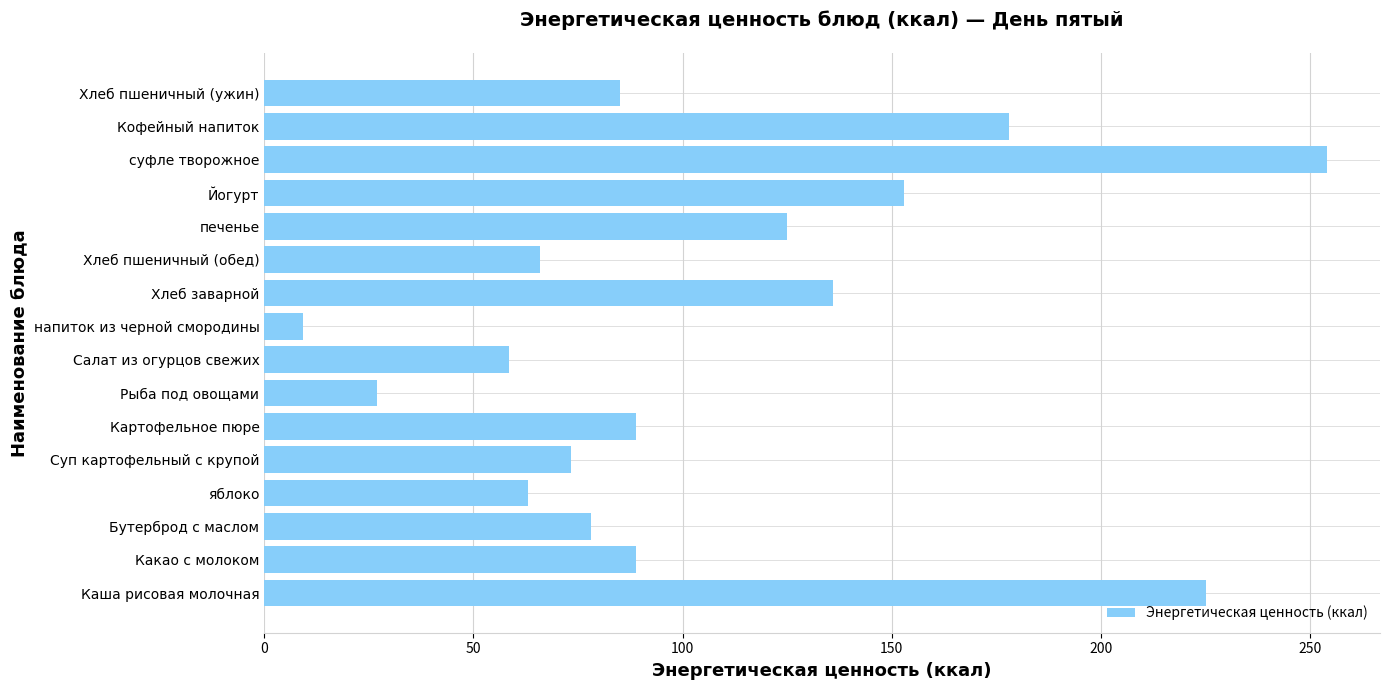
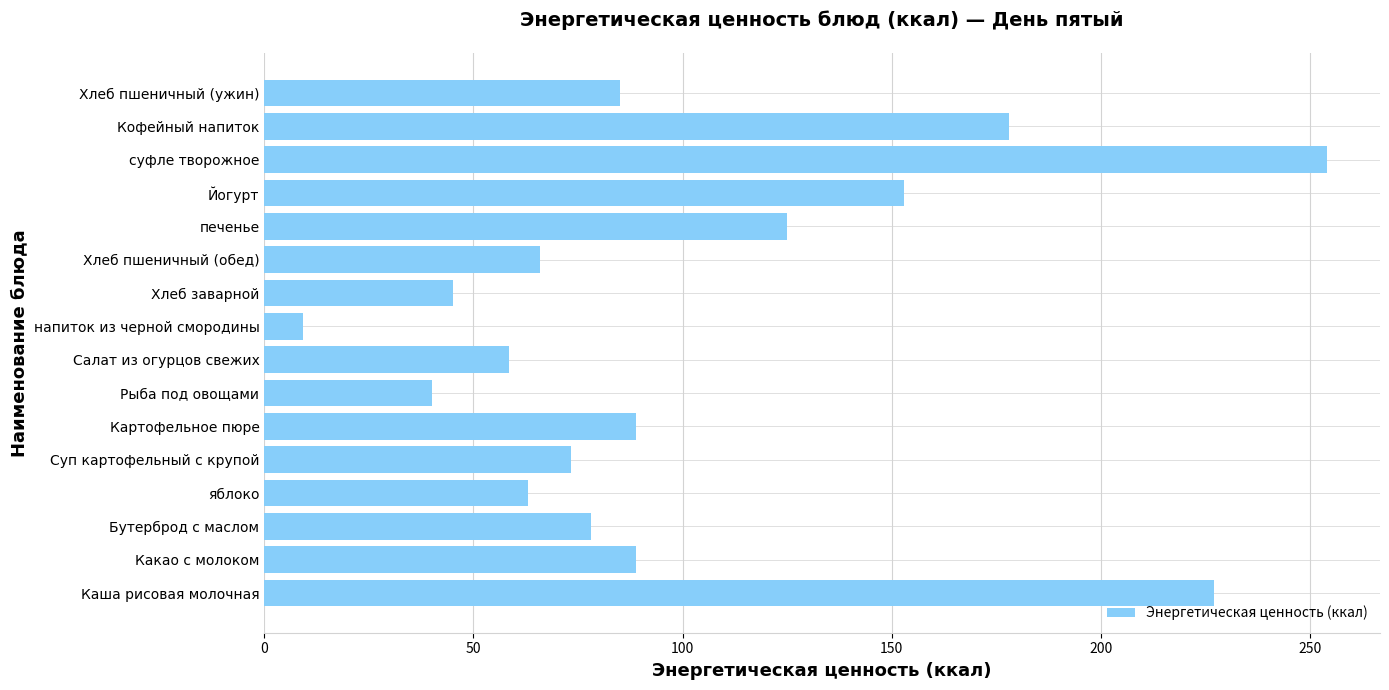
Хлеб заварной: 136 -> 45
Рыба под овощами: 27 -> 40
Каша рисовая молочная: 225 -> 227
